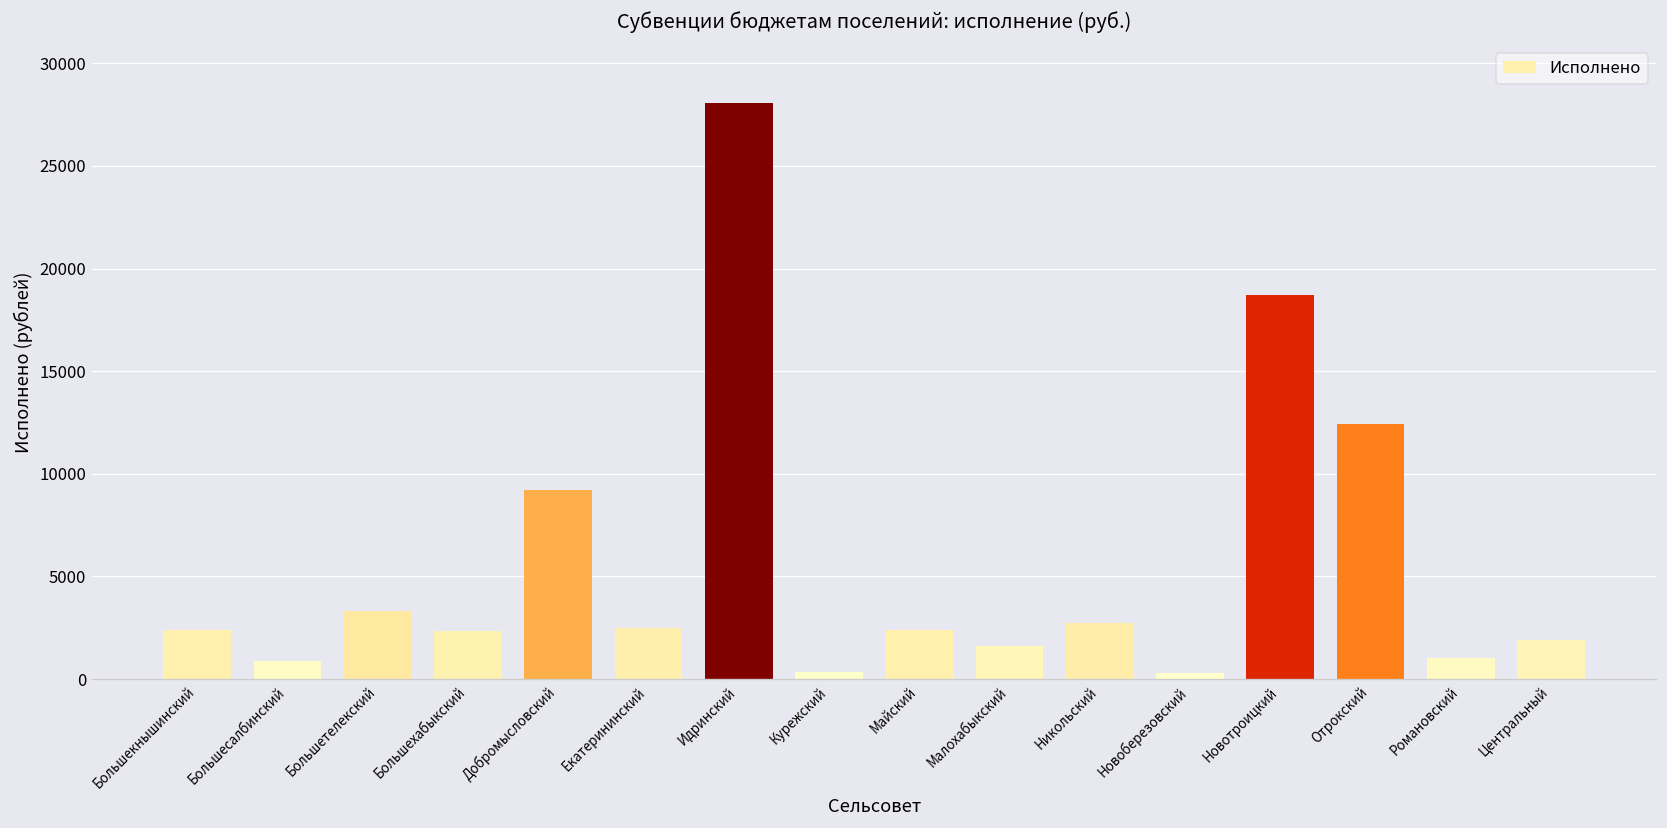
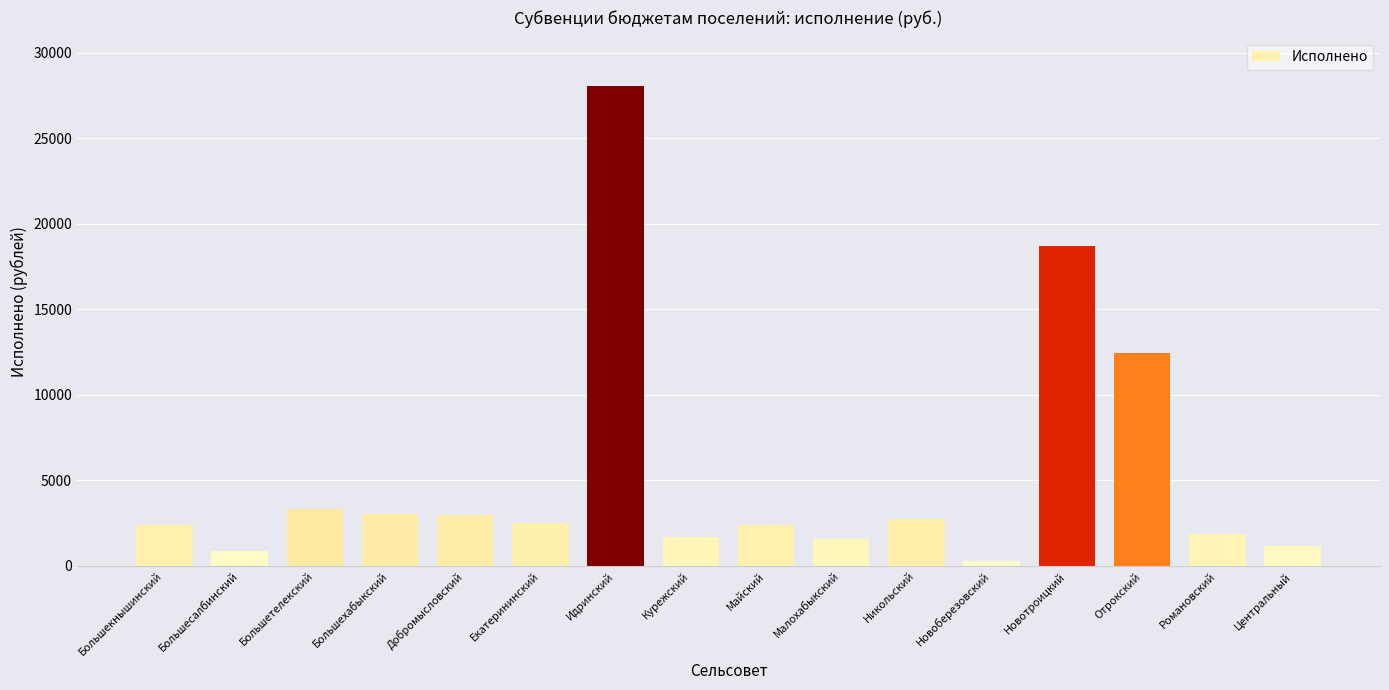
Большехабыкский: 2300 -> 3100
Добромысловский: 9200 -> 3000
Курежский: 400 -> 1700
Романовский: 1000 -> 1900
Центральный: 1900 -> 1200
